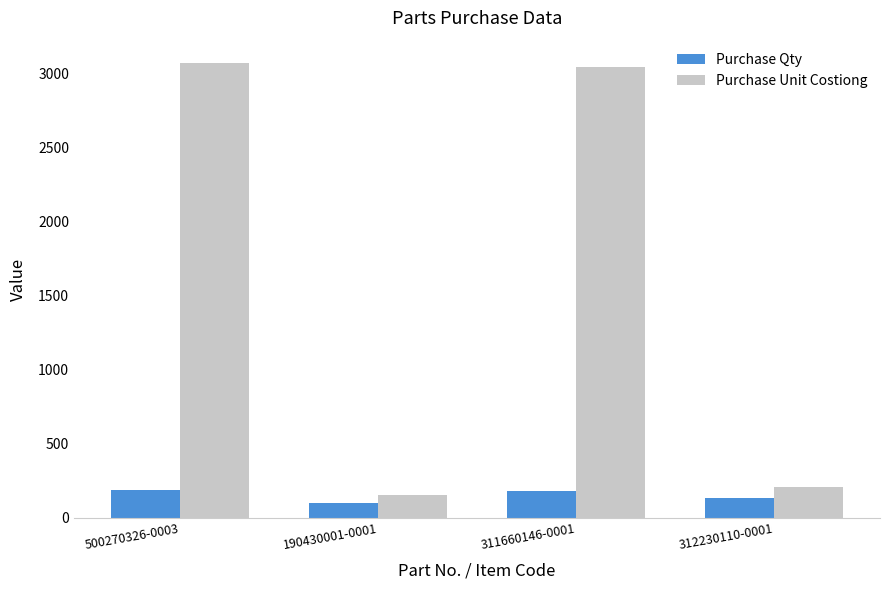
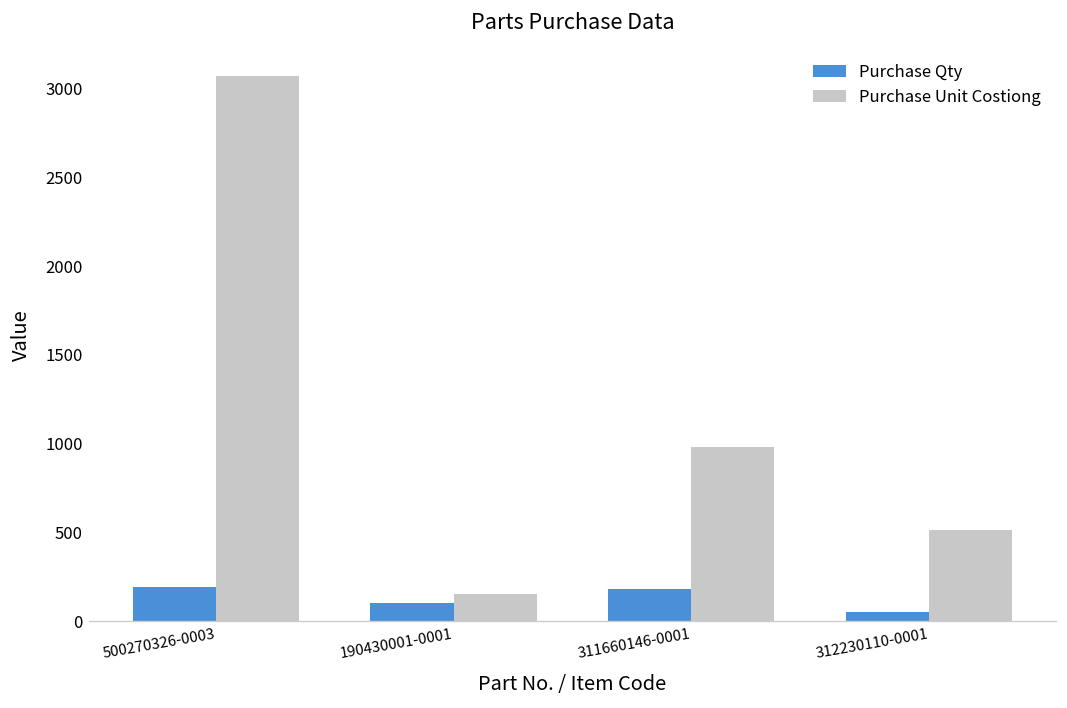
Purchase Unit Costiong, 311660146-0001: 3050 -> 980
Purchase Qty, 312230110-0001: 130 -> 50
Purchase Unit Costiong, 312230110-0001: 200 -> 510
